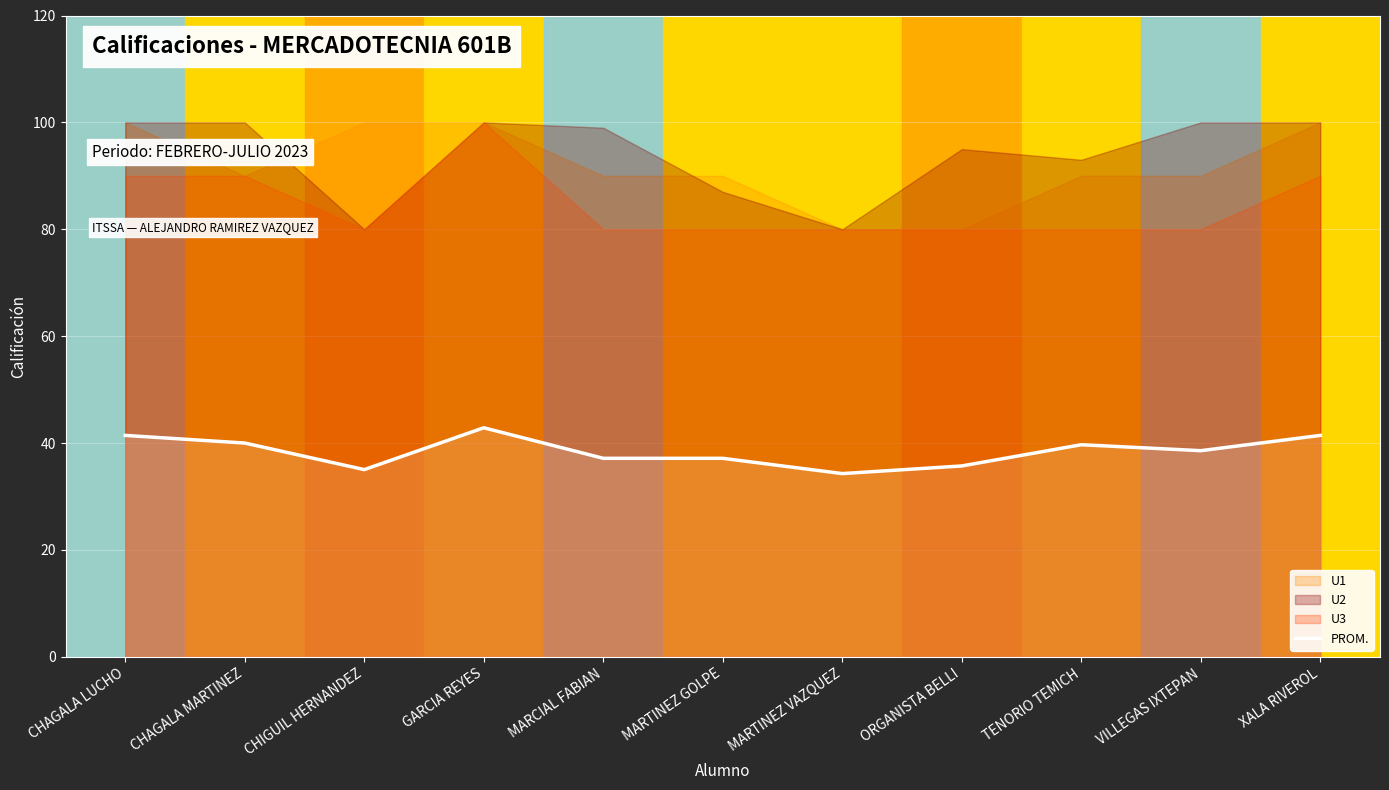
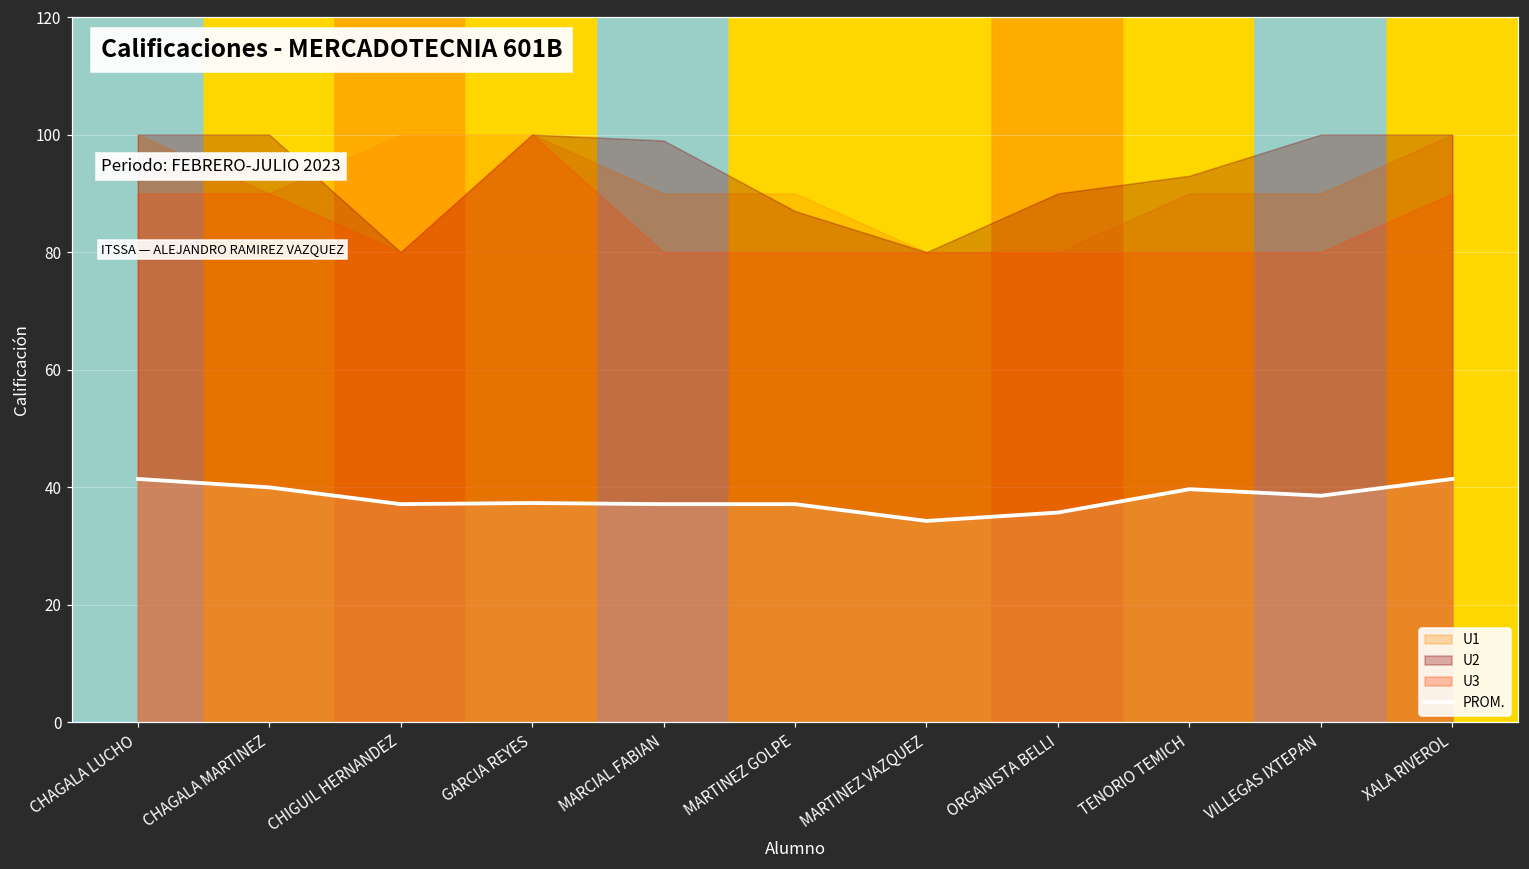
PROM., CHIGUIL HERNANDEZ: 35 -> 37
PROM., GARCIA REYES: 43 -> 37
U2, ORGANISTA BELLI: 95 -> 90
